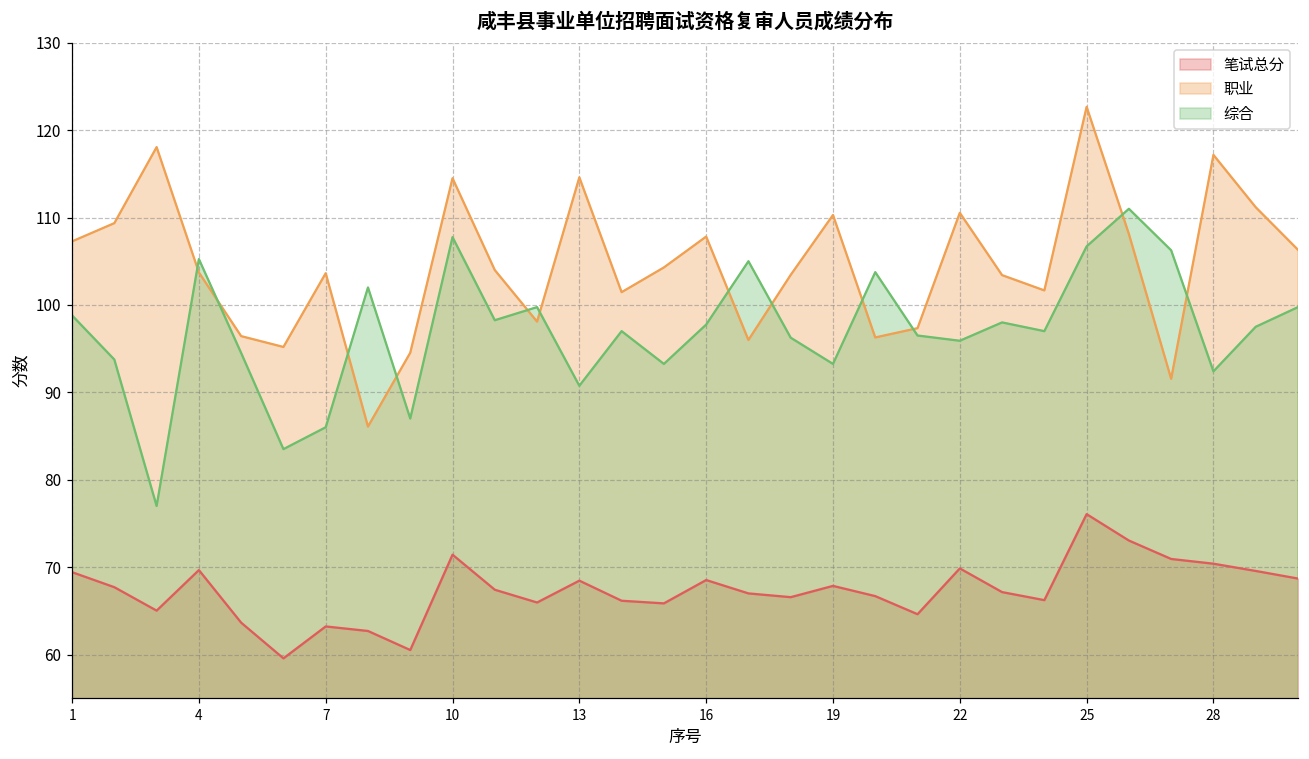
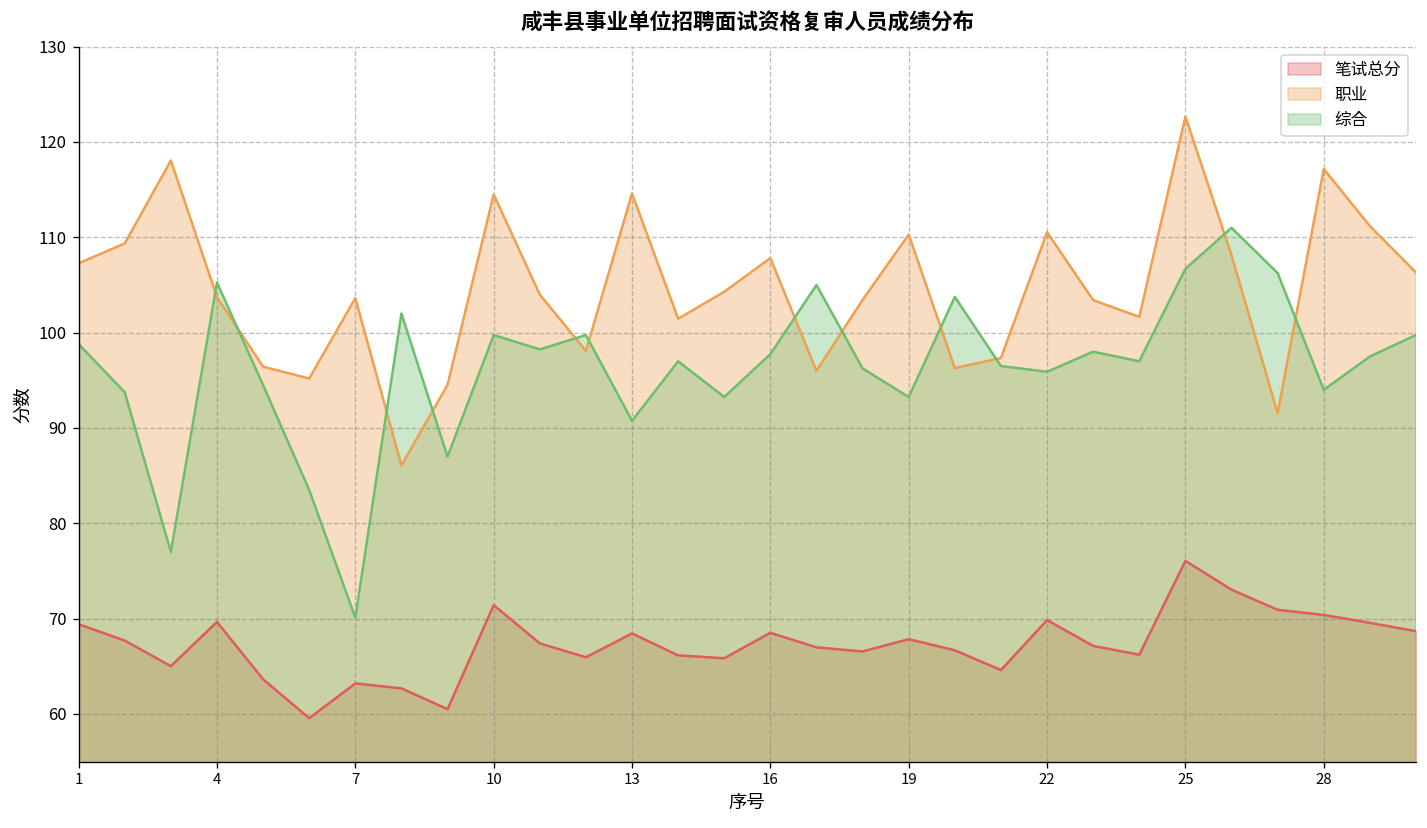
综合, 7: 86 -> 70
综合, 10: 108 -> 100
综合, 28: 92 -> 94
